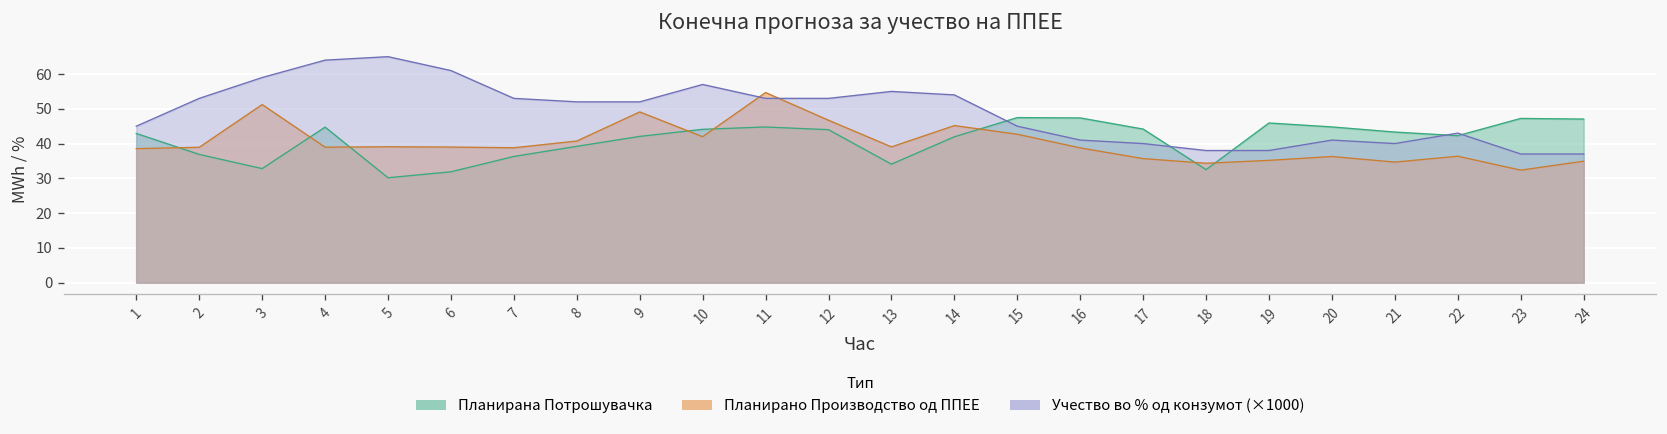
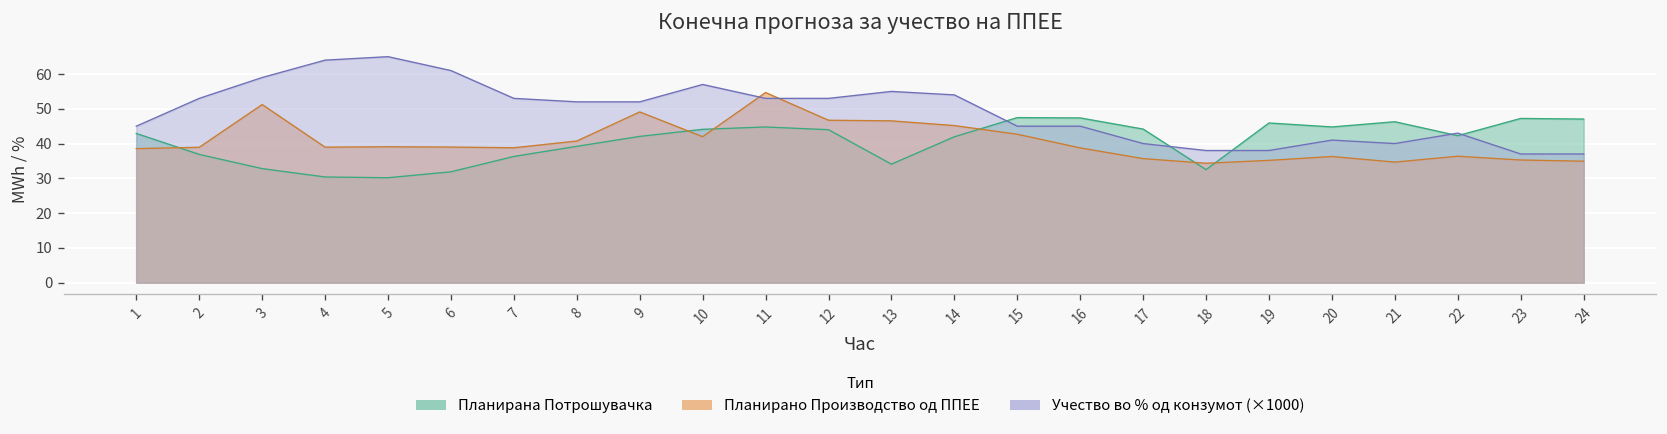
Планирана Потрошувачка, 4: 45 -> 30
Планирано Производство од ППЕЕ, 13: 39 -> 47
Учество во % од конзумот (×1000), 16: 41 -> 45
Планирана Потрошувачка, 21: 43 -> 46
Планирано Производство од ППЕЕ, 23: 32 -> 35
